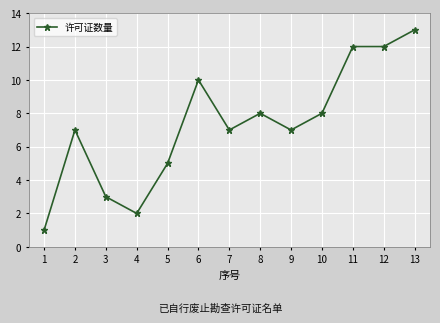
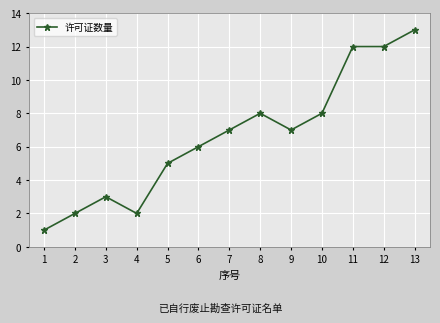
2: 7 -> 2
6: 10 -> 6
